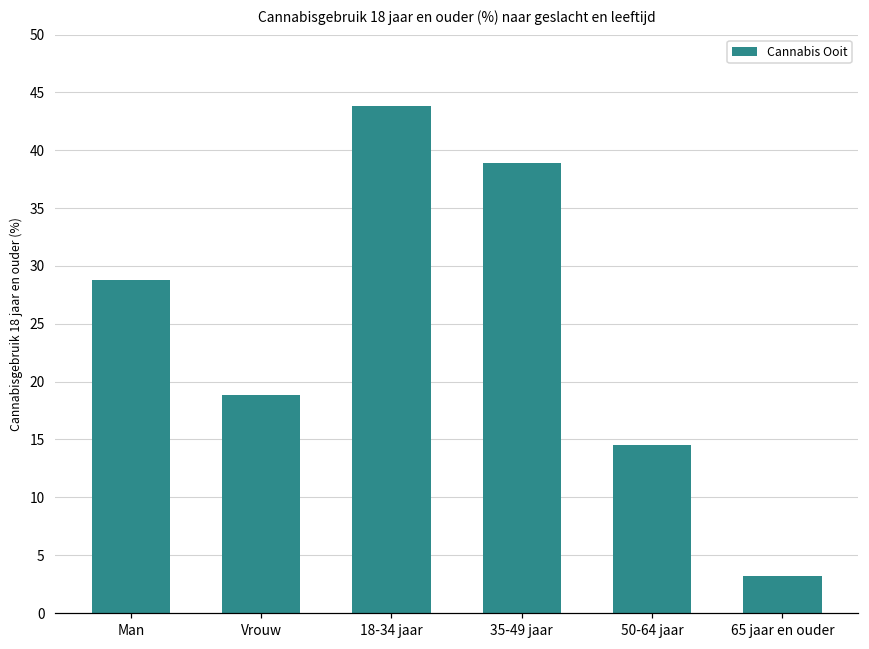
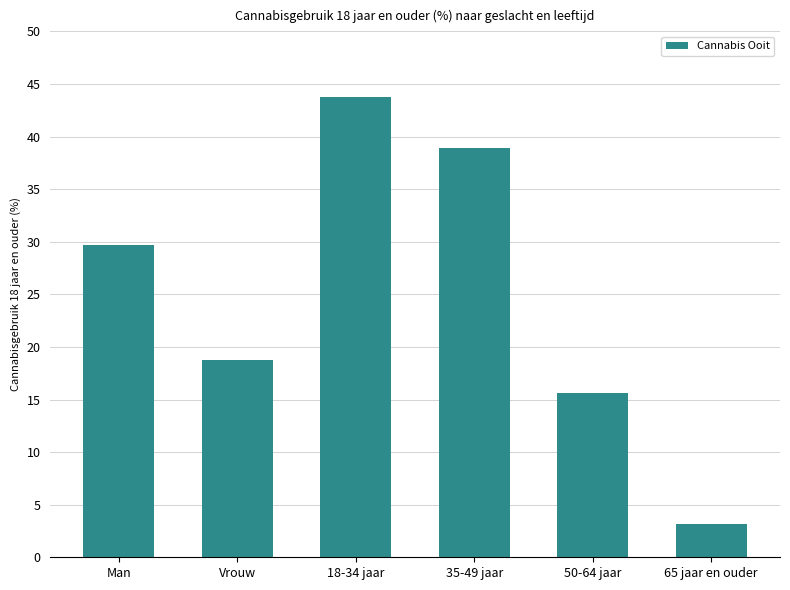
Man: 28.8 -> 29.7
50-64 jaar: 14.5 -> 15.6
